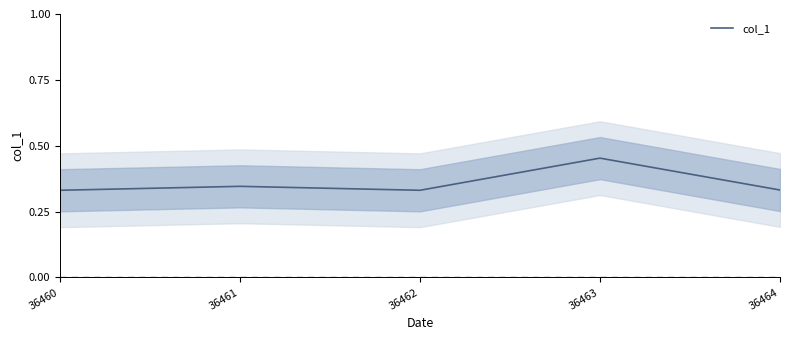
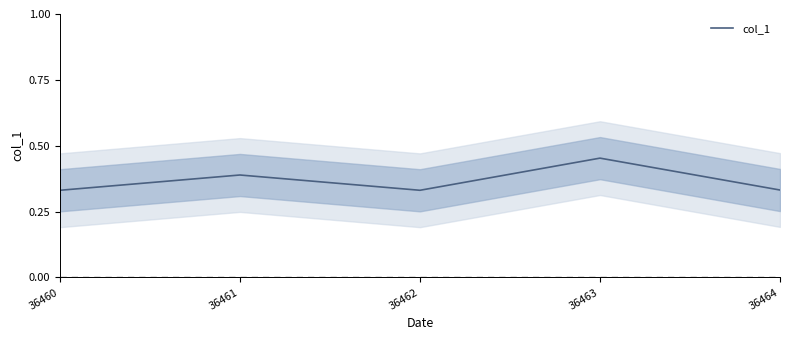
col_1, 36461: 0.35 -> 0.39
